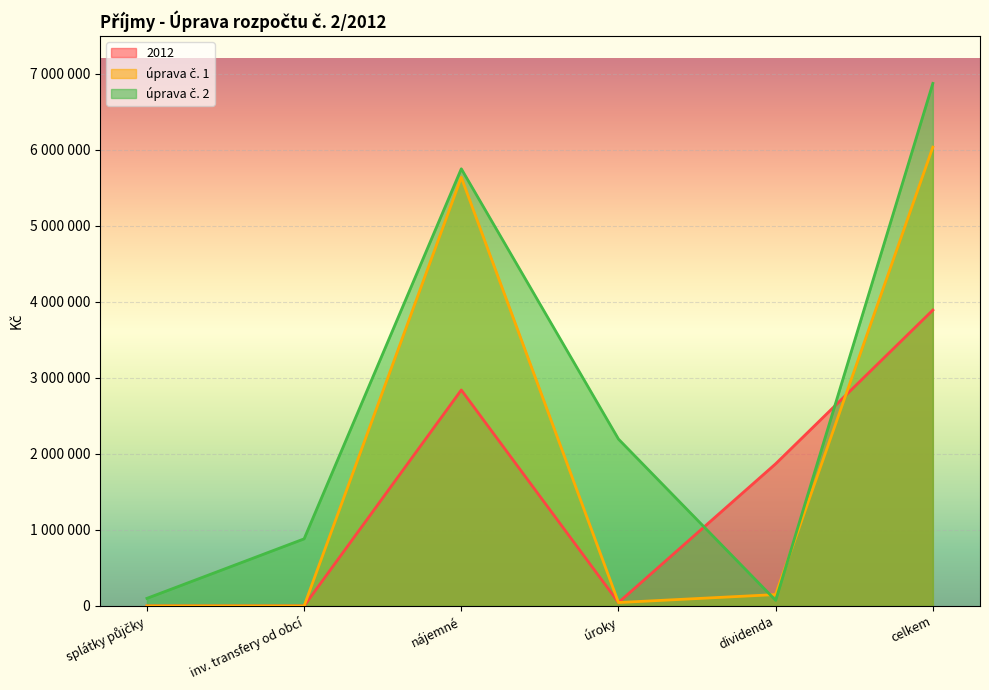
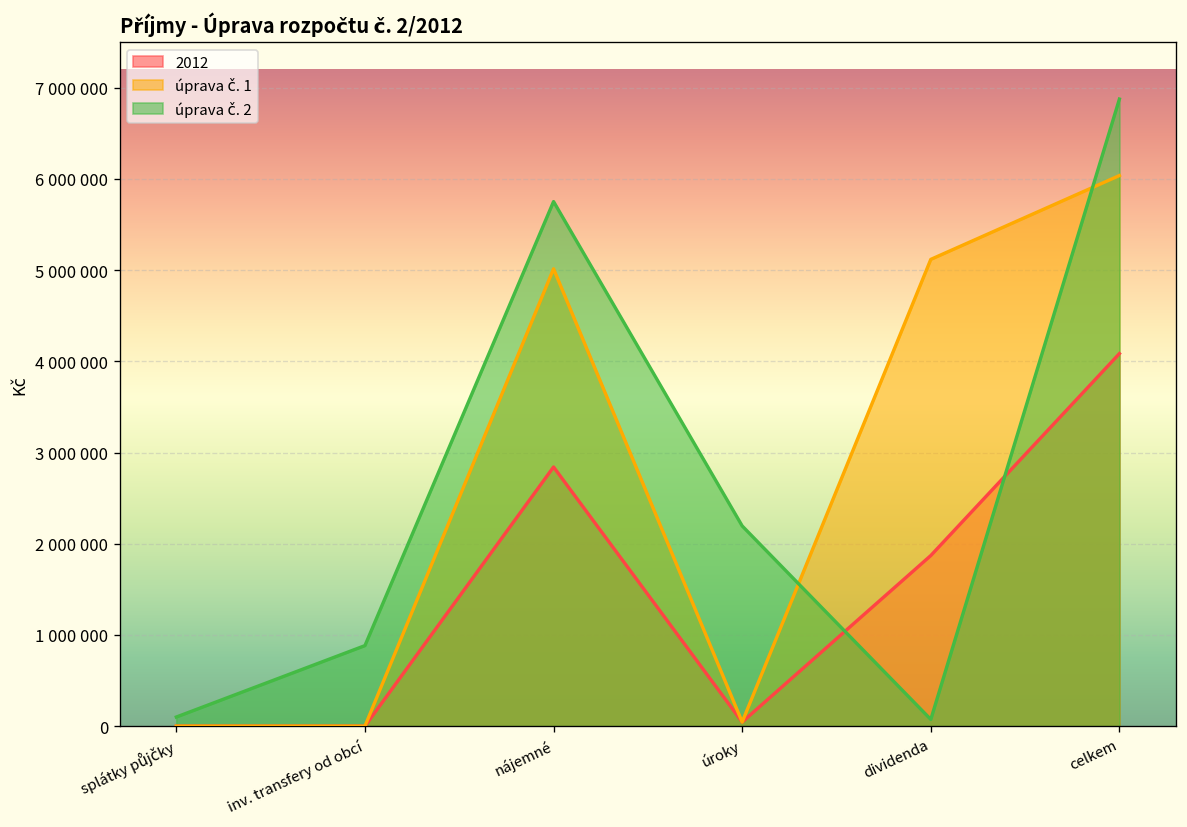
úprava č. 1, nájemné: 5600000 -> 5000000
úprava č. 1, dividenda: 200000 -> 5100000
2012, celkem: 3900000 -> 4100000
